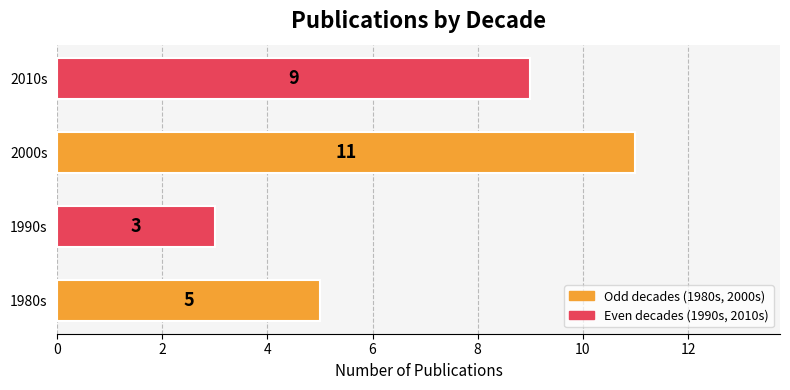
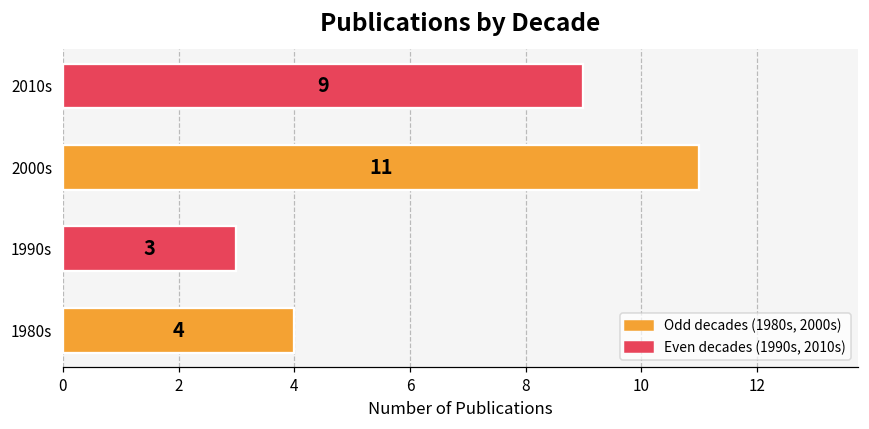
1980s: 5 -> 4
